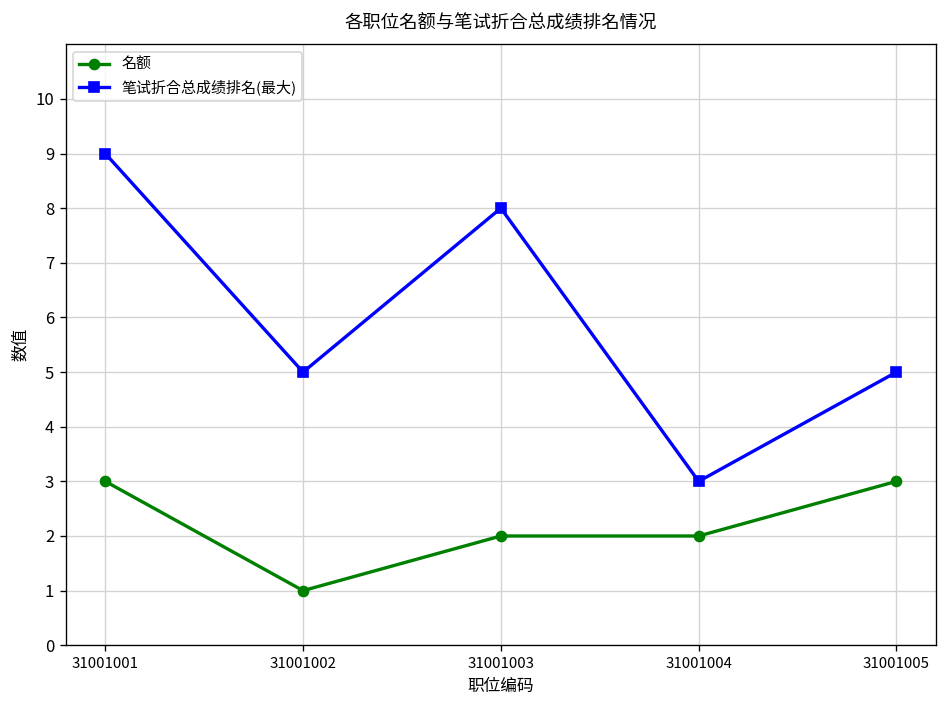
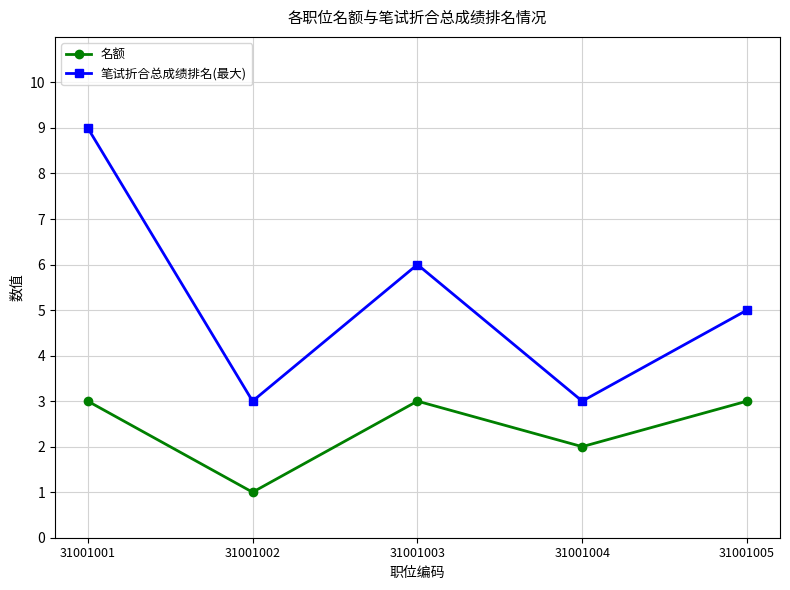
笔试折合总成绩排名(最大), 31001002: 5 -> 3
名额, 31001003: 2 -> 3
笔试折合总成绩排名(最大), 31001003: 8 -> 6
